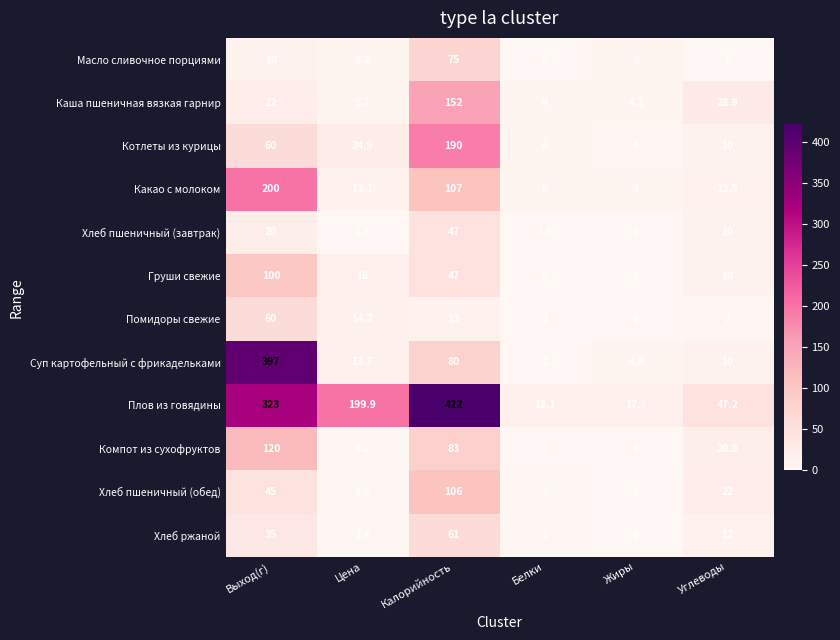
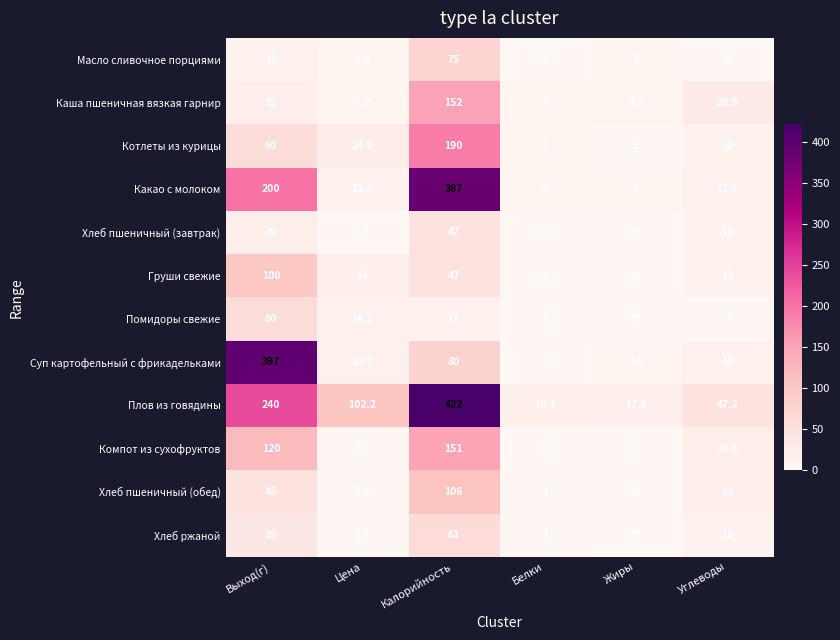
Какао с молоком, Калорийность: 107 -> 387
Плов из говядины, Выход(г): 323 -> 240
Плов из говядины, Цена: 199.9 -> 102.2
Компот из сухофруктов, Калорийность: 83 -> 151
